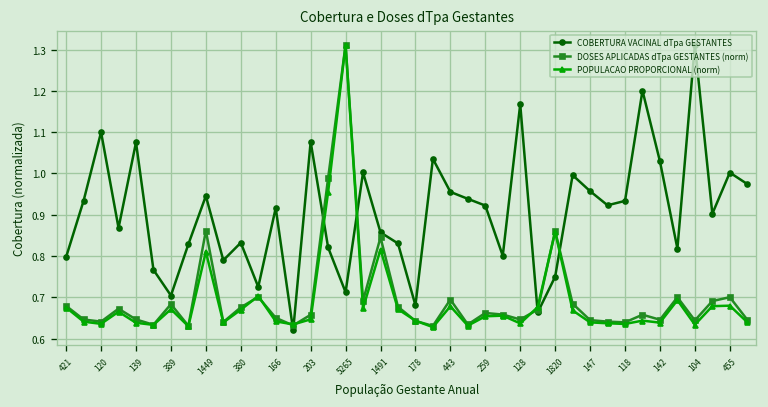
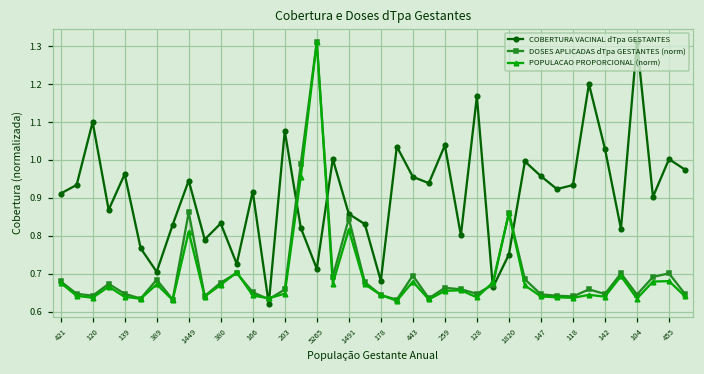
COBERTURA VACINAL dTpa GESTANTES, 421: 0.80 -> 0.91
COBERTURA VACINAL dTpa GESTANTES, 139: 1.08 -> 0.96
COBERTURA VACINAL dTpa GESTANTES, 259: 0.92 -> 1.04
